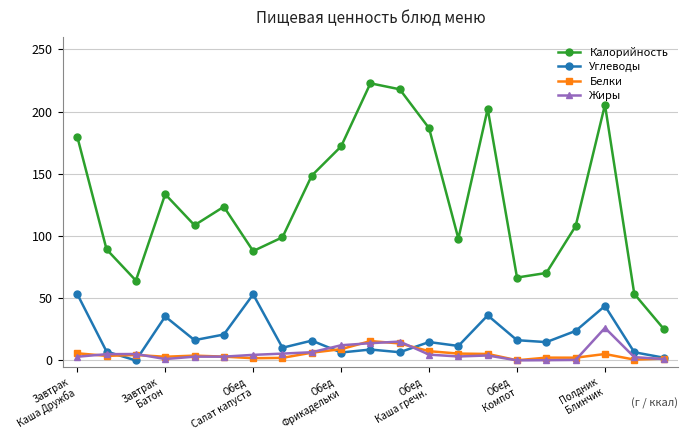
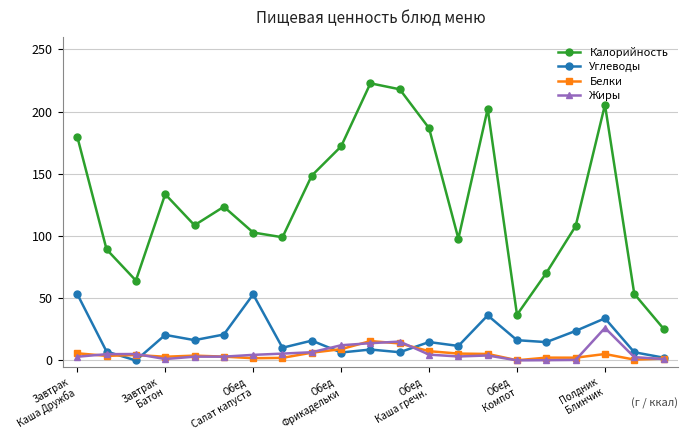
Углеводы, Завтрак Батон: 35 -> 21
Калорийность, Обед Салат капуста: 88 -> 103
Калорийность, Обед Компот: 67 -> 37
Углеводы, Полдник Блинчик: 44 -> 34
